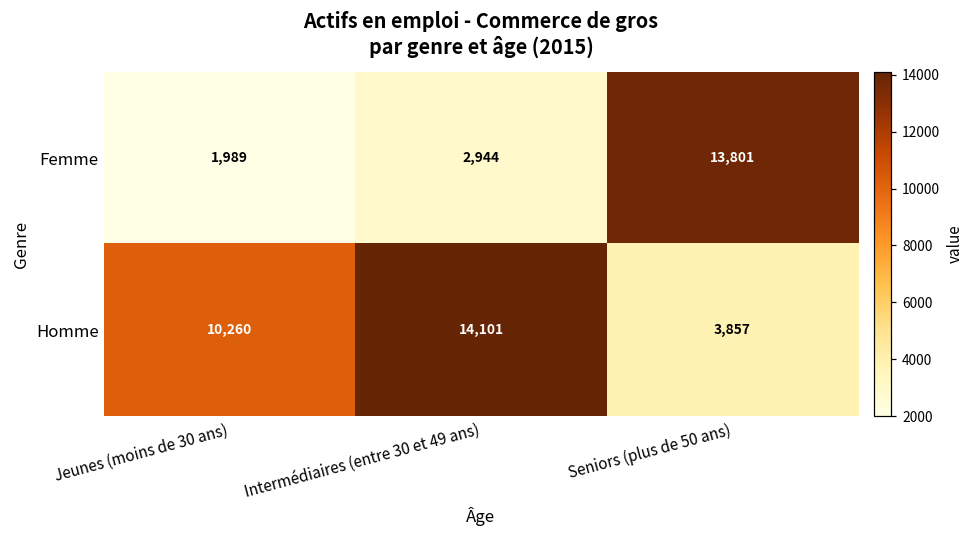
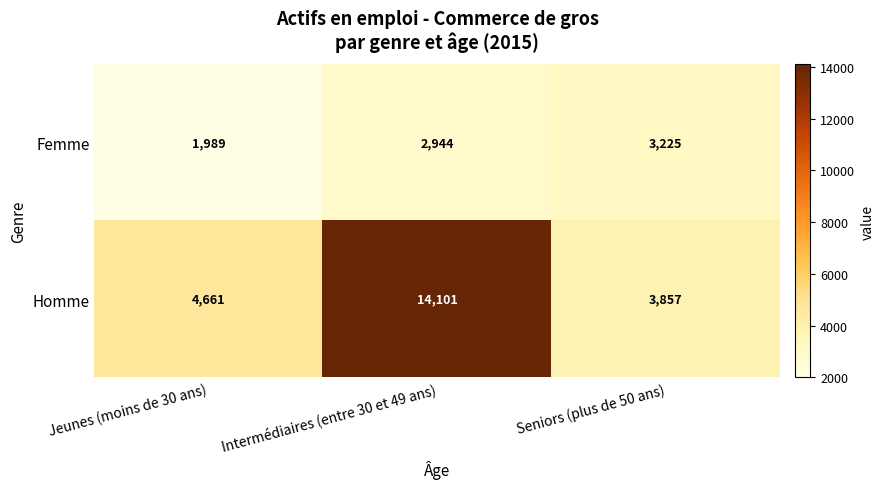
Femme, Seniors (plus de 50 ans): 13,801 -> 3,225
Homme, Jeunes (moins de 30 ans): 10,260 -> 4,661
